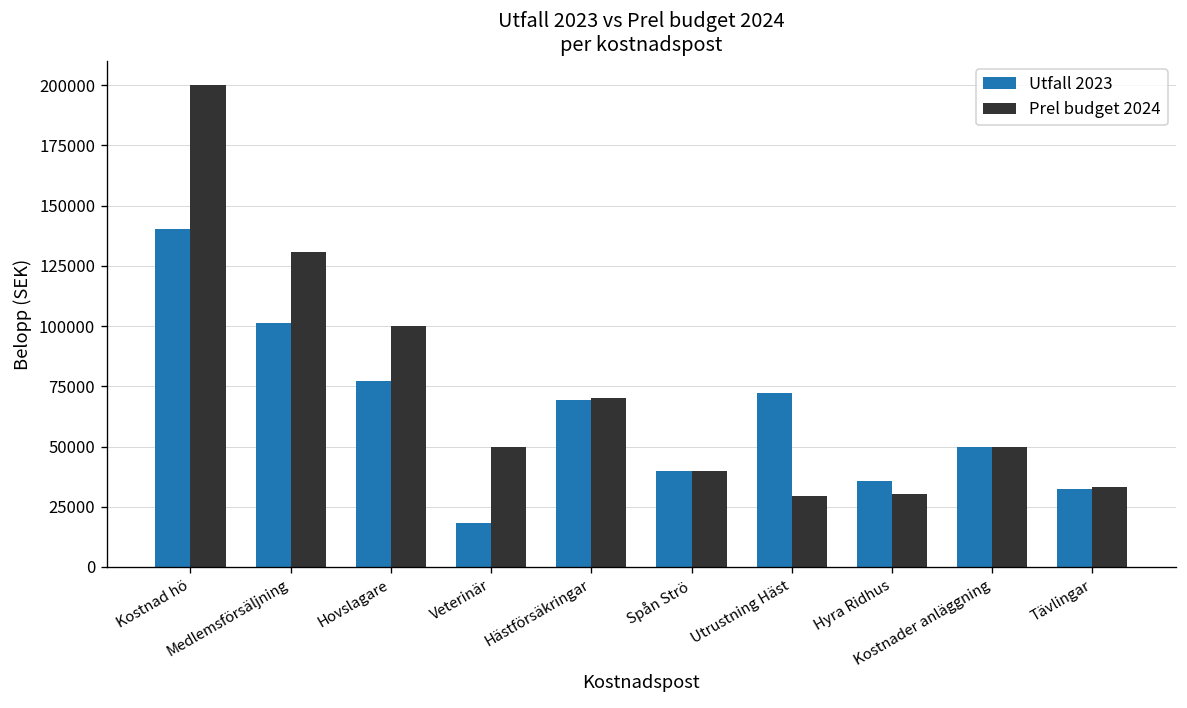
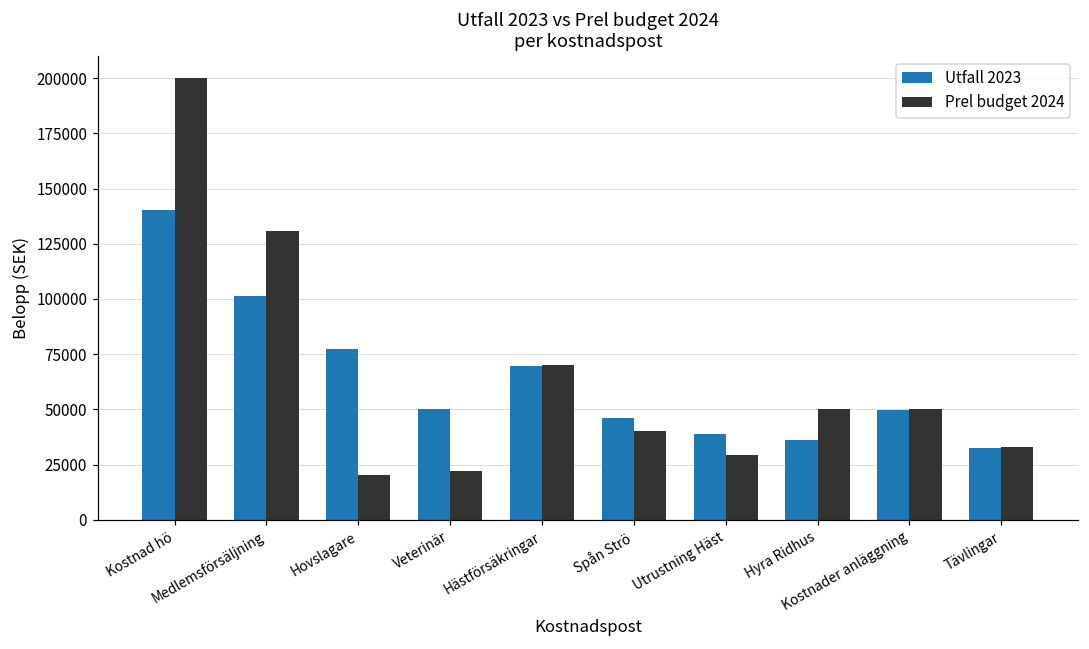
Prel budget 2024, Hovslagare: 100000 -> 20000
Utfall 2023, Veterinär: 18000 -> 50000
Prel budget 2024, Veterinär: 50000 -> 22000
Utfall 2023, Spån Strö: 40000 -> 46000
Utfall 2023, Utrustning Häst: 72000 -> 39000
Prel budget 2024, Hyra Ridhus: 30000 -> 50000
